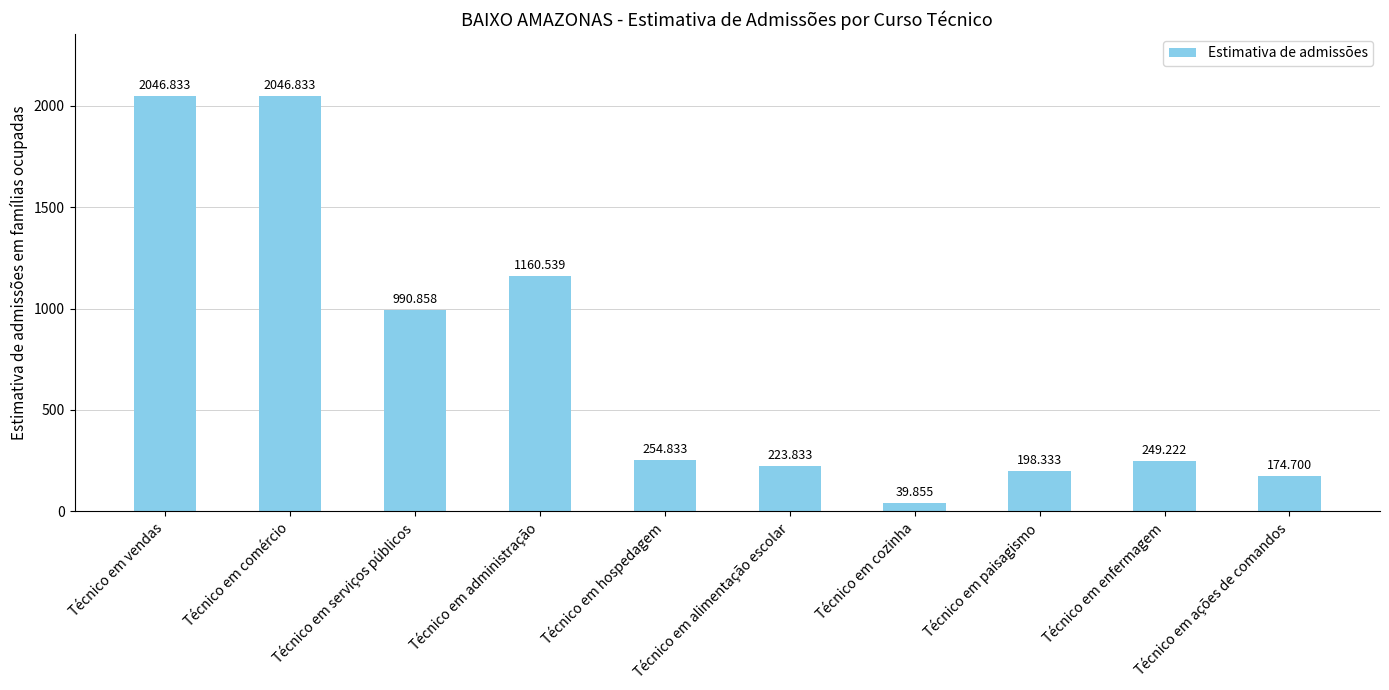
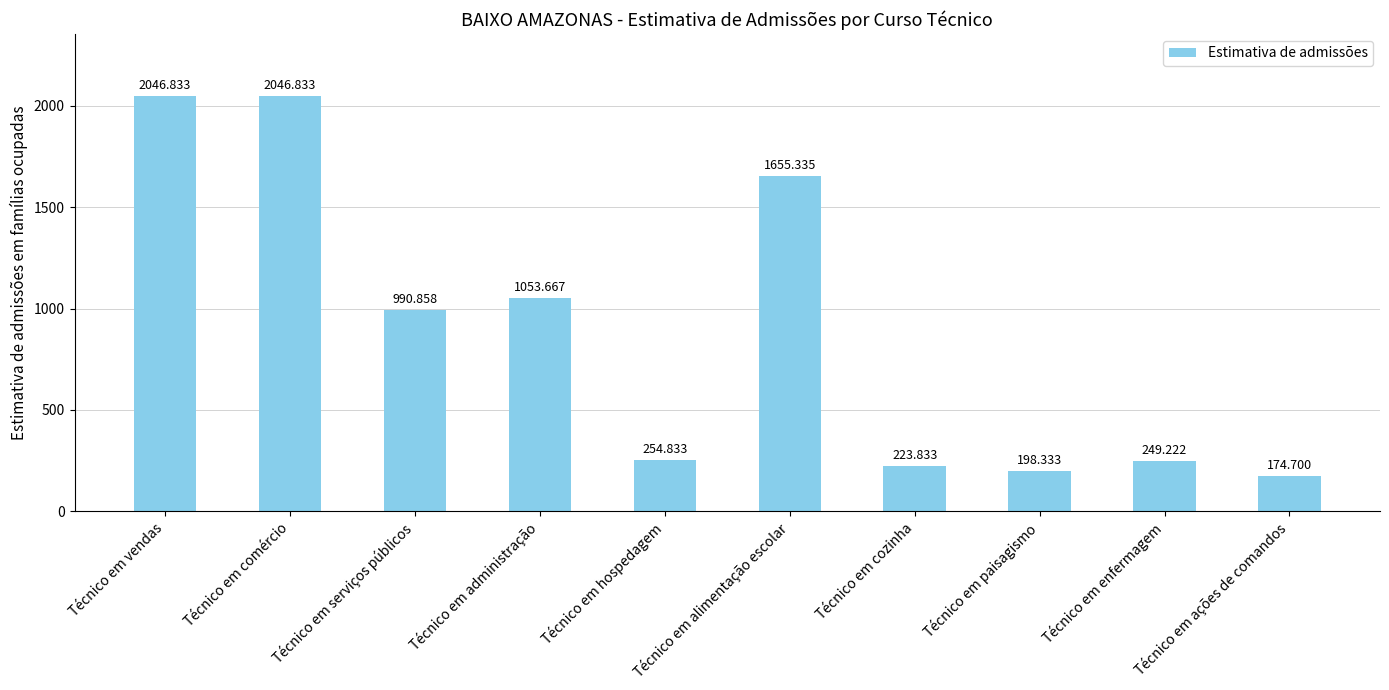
Técnico em administração: 1160.539 -> 1053.667
Técnico em alimentação escolar: 223.833 -> 1655.335
Técnico em cozinha: 39.855 -> 223.833
